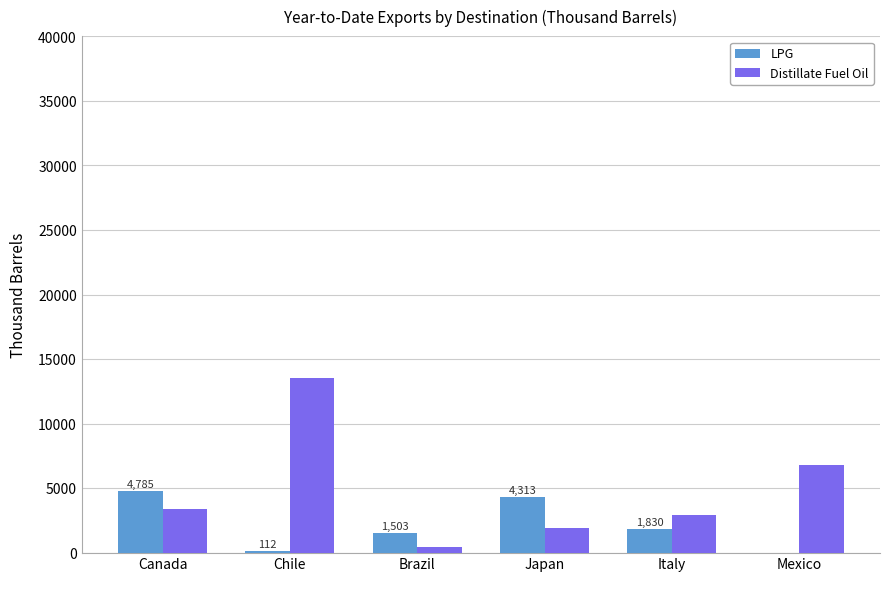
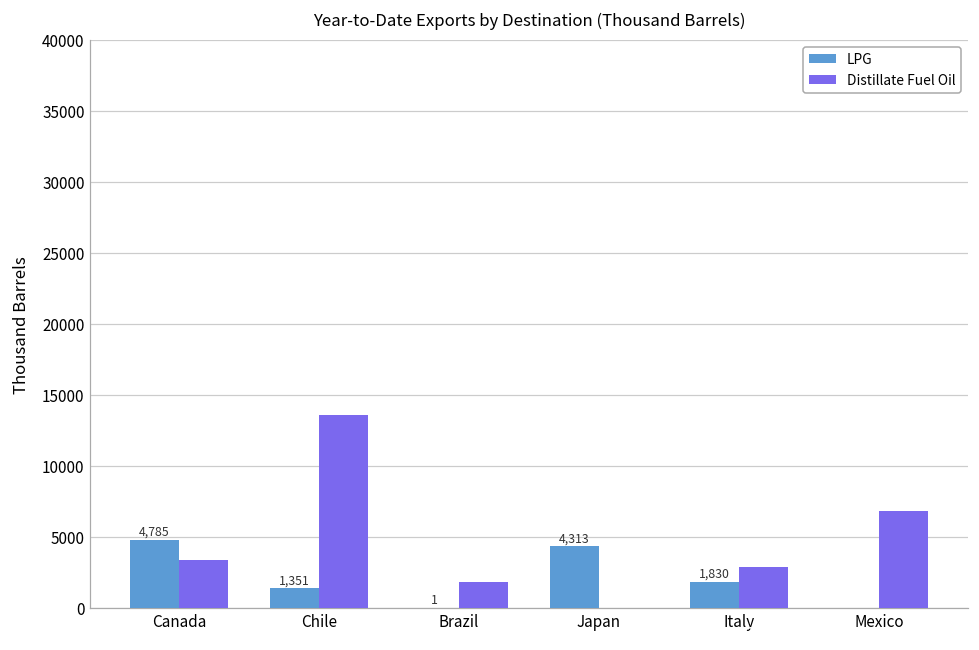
LPG, Chile: 112 -> 1,351
LPG, Brazil: 1,503 -> 1
Distillate Fuel Oil, Brazil: 500 -> 1800
Distillate Fuel Oil, Japan: 1900 -> 0
